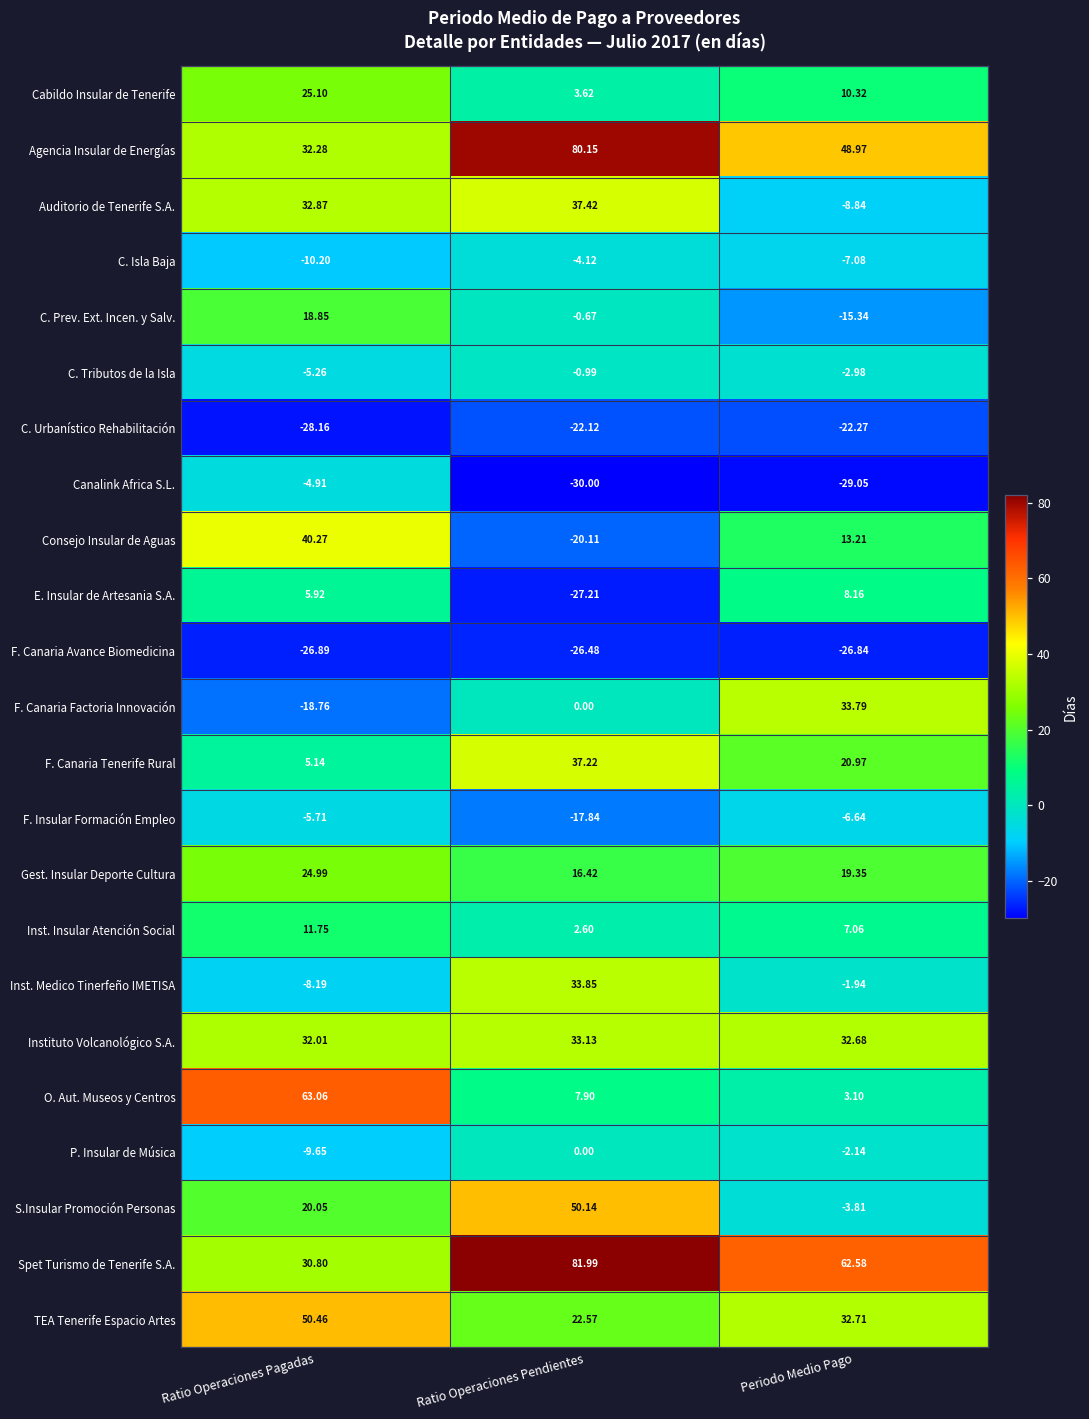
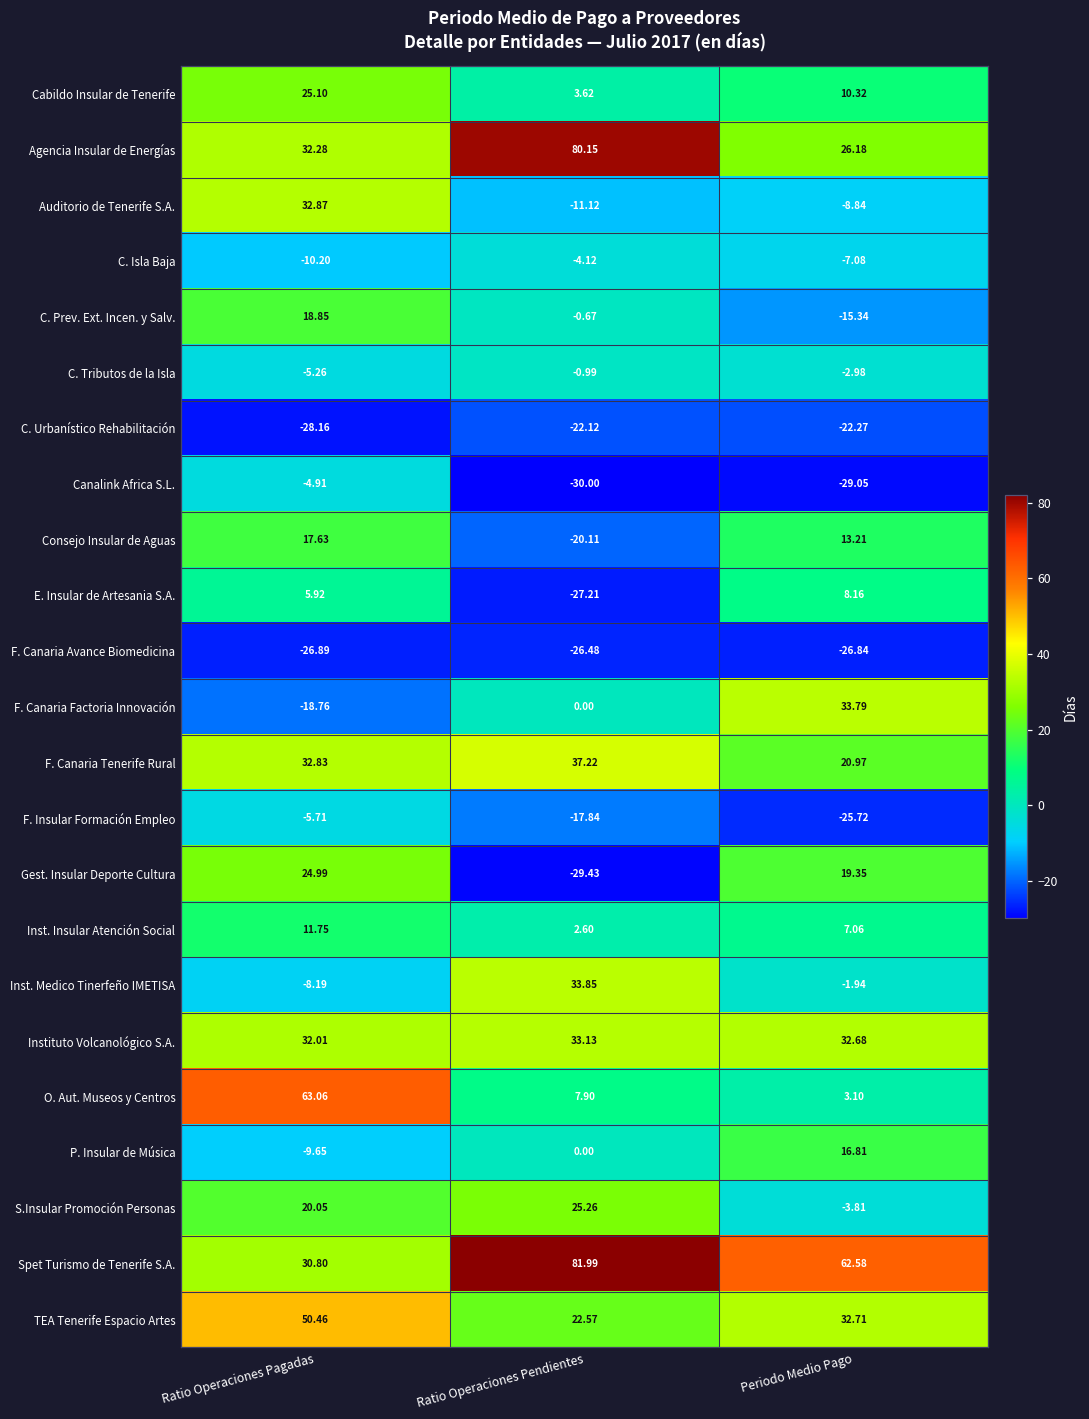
Agencia Insular de Energías, Periodo Medio Pago: 48.97 -> 26.18
Auditorio de Tenerife S.A., Ratio Operaciones Pendientes: 37.42 -> -11.12
Consejo Insular de Aguas, Ratio Operaciones Pagadas: 40.27 -> 17.63
F. Canaria Tenerife Rural, Ratio Operaciones Pagadas: 5.14 -> 32.83
F. Insular Formación Empleo, Periodo Medio Pago: -6.64 -> -25.72
Gest. Insular Deporte Cultura, Ratio Operaciones Pendientes: 16.42 -> -29.43
P. Insular de Música, Periodo Medio Pago: -2.14 -> 16.81
S.Insular Promoción Personas, Ratio Operaciones Pendientes: 50.14 -> 25.26
